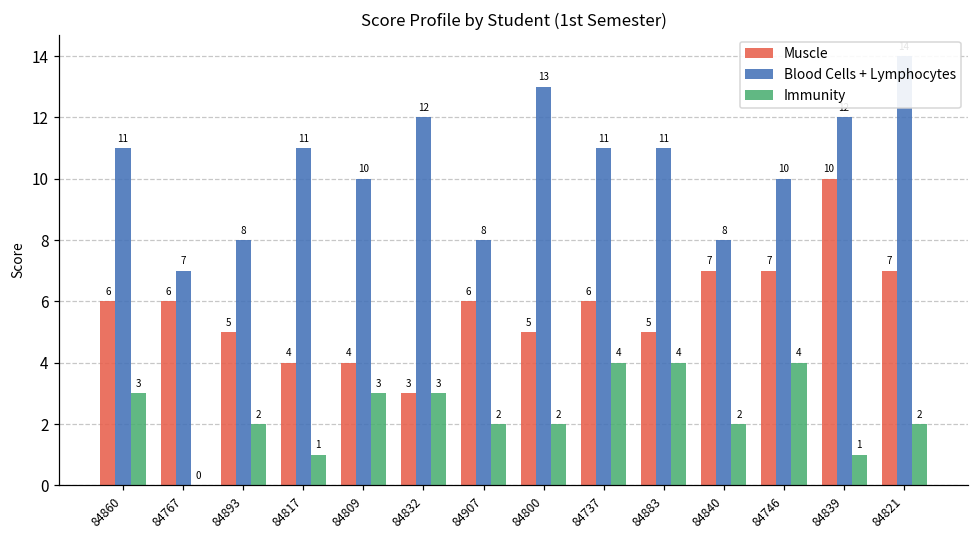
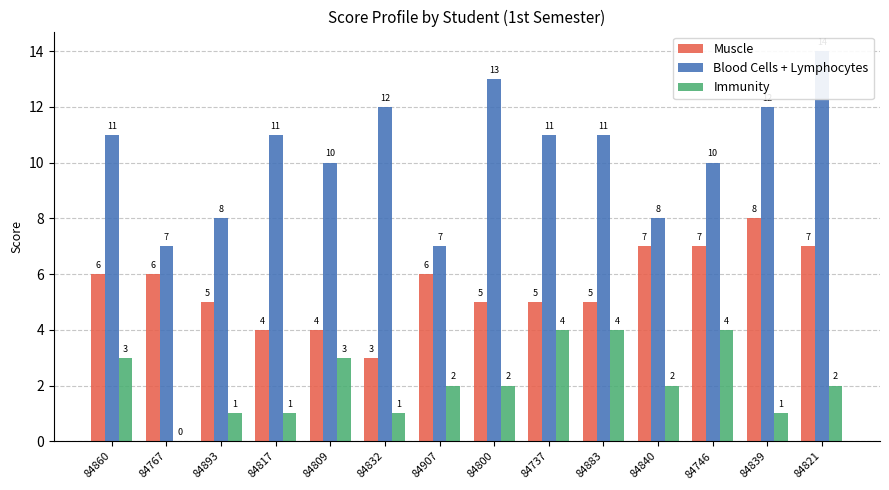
Immunity, 84893: 2 -> 1
Immunity, 84832: 3 -> 1
Blood Cells + Lymphocytes, 84907: 8 -> 7
Muscle, 84737: 6 -> 5
Muscle, 84839: 10 -> 8
